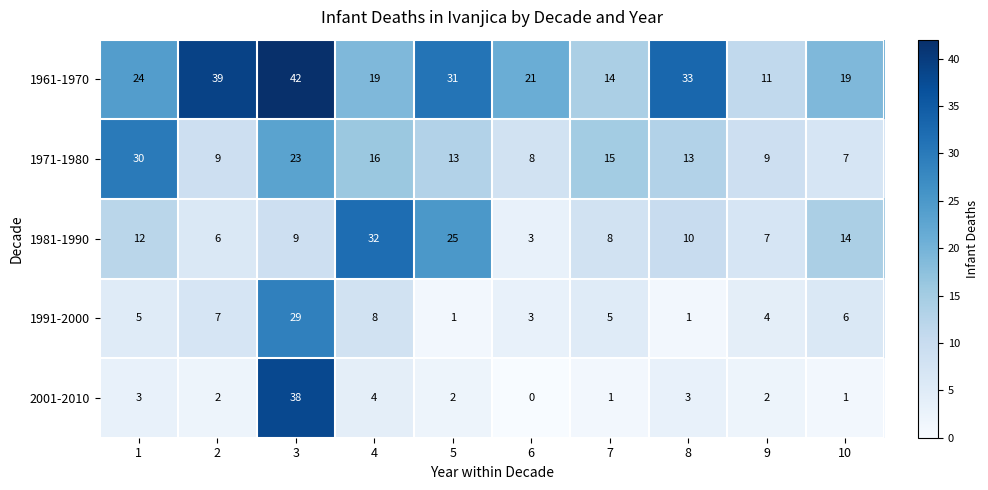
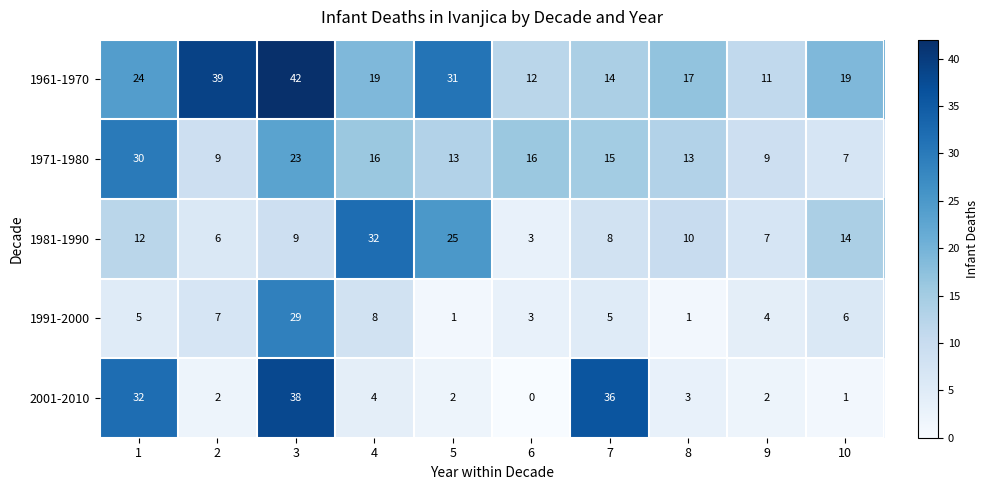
1961-1970, 6: 21 -> 12
1961-1970, 8: 33 -> 17
1971-1980, 6: 8 -> 16
2001-2010, 1: 3 -> 32
2001-2010, 7: 1 -> 36
